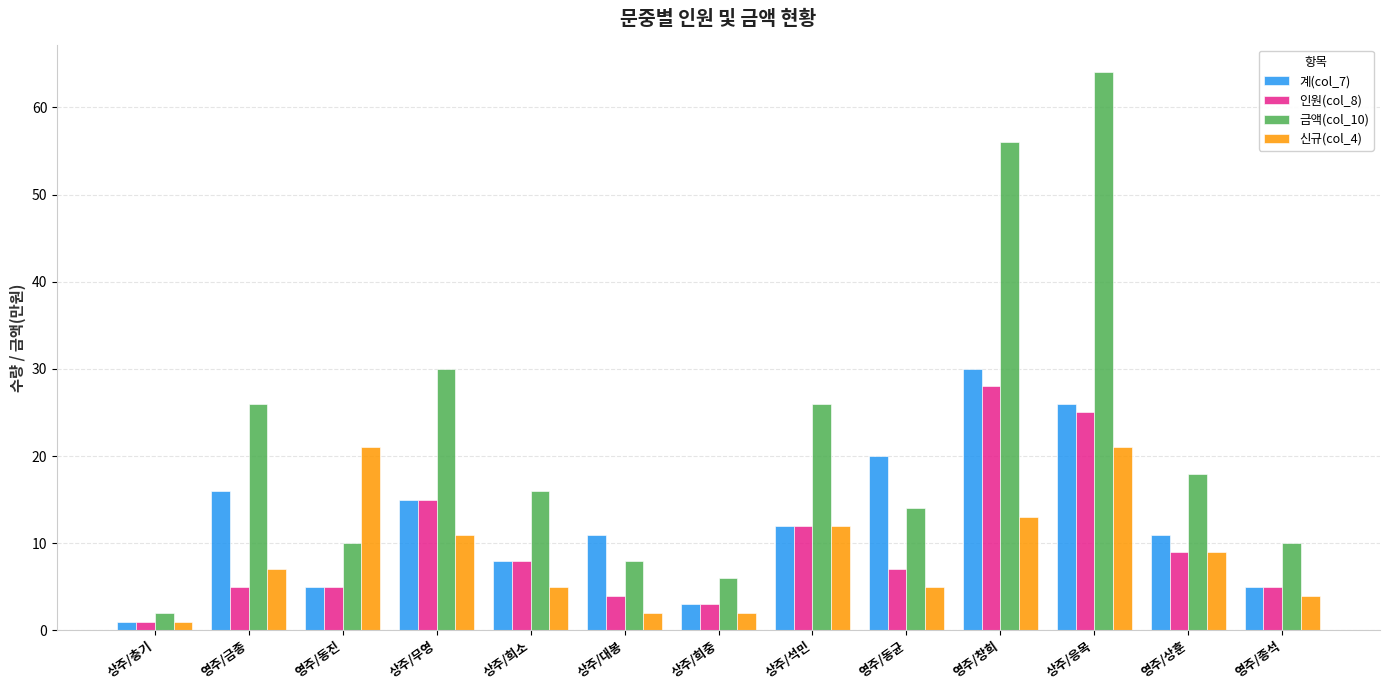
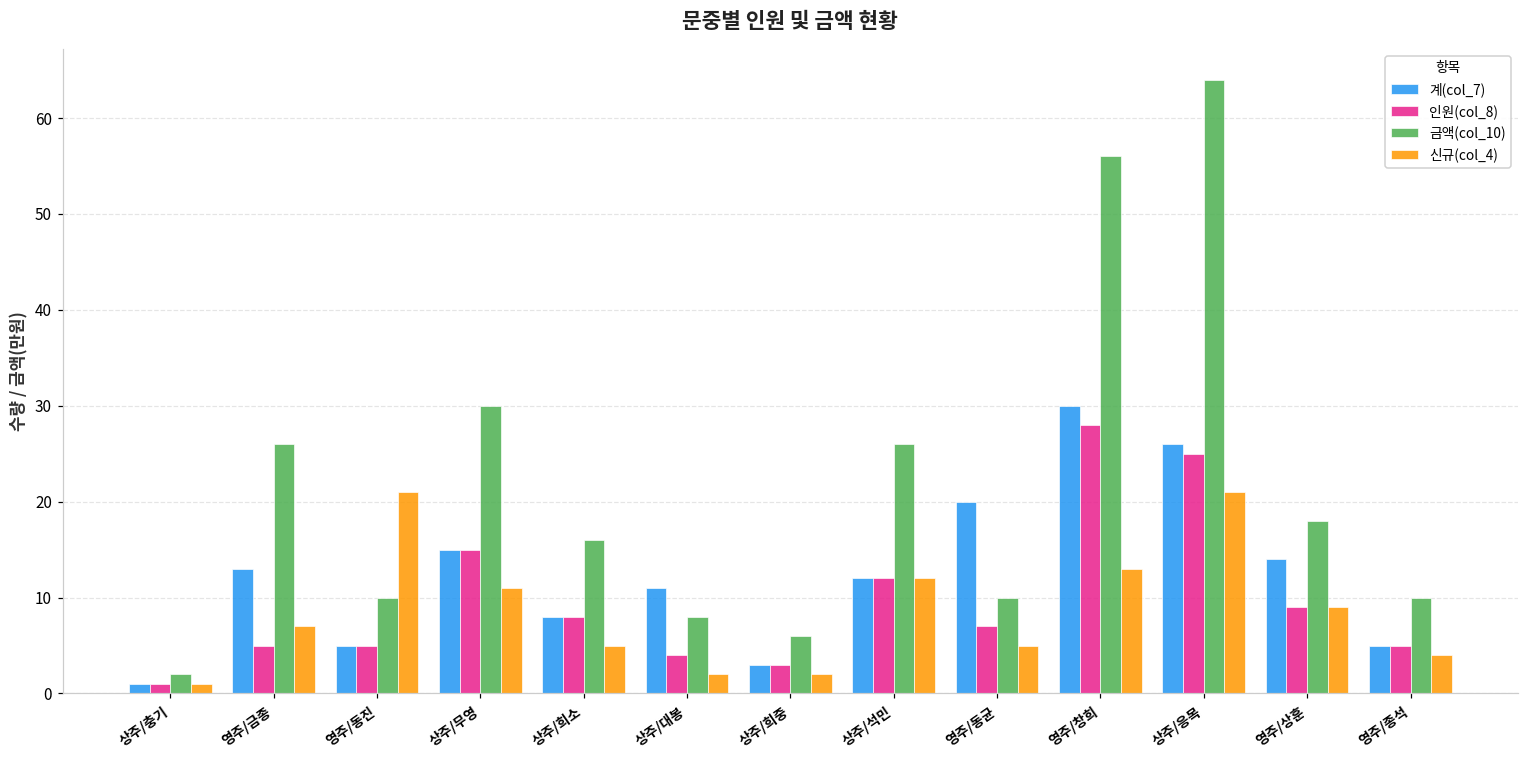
계(col_7), 영주/금종: 16 -> 13
금액(col_10), 영주/동균: 14 -> 10
계(col_7), 영주/상훈: 11 -> 14
